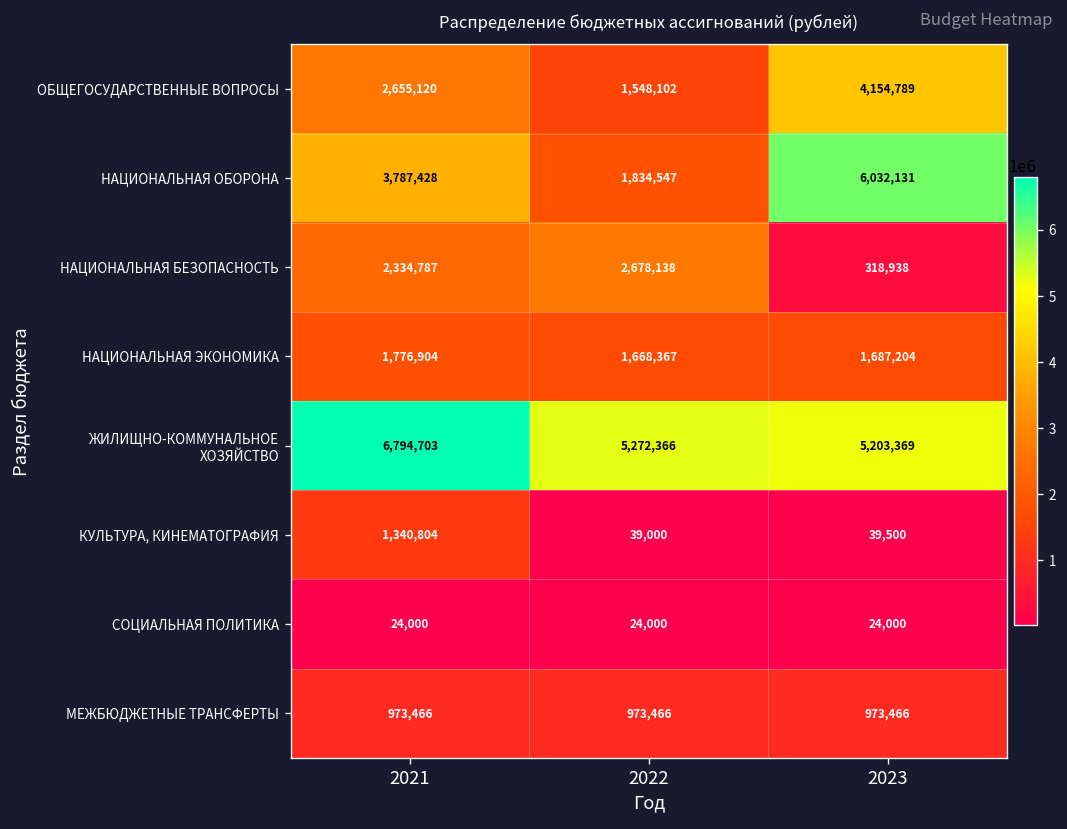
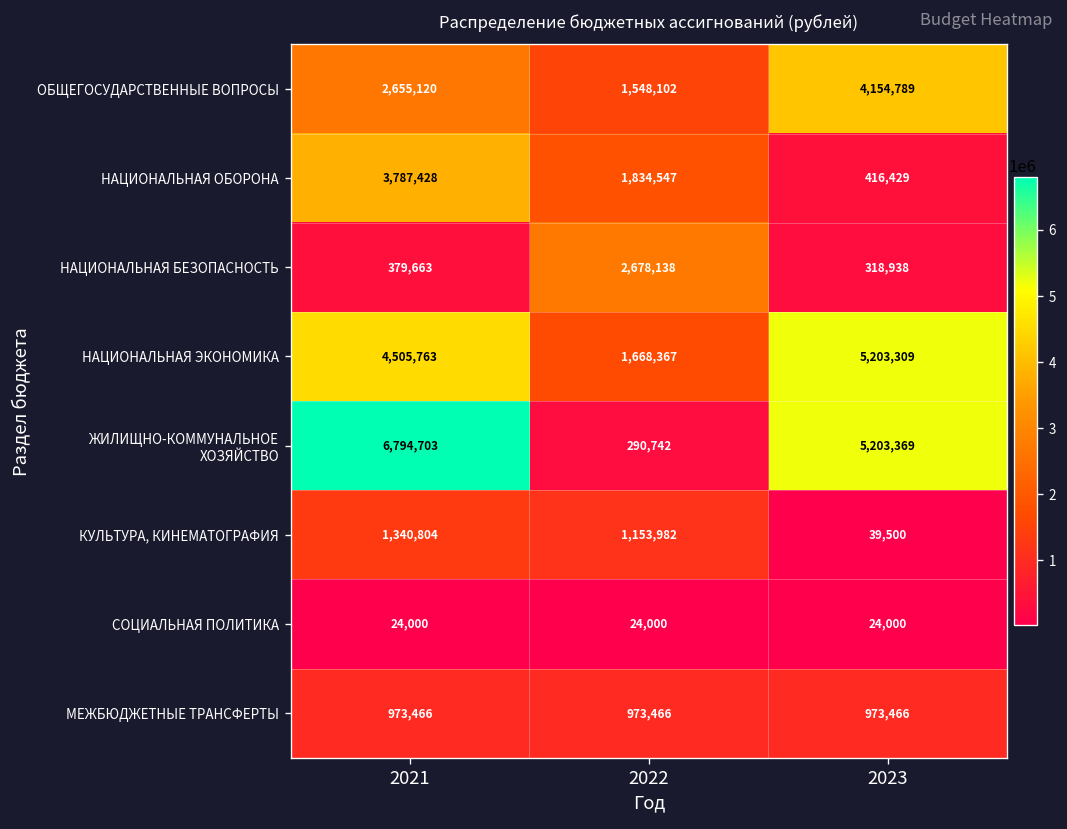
НАЦИОНАЛЬНАЯ ОБОРОНА, 2023: 6,032,131 -> 416,429
НАЦИОНАЛЬНАЯ БЕЗОПАСНОСТЬ, 2021: 2,334,787 -> 379,663
НАЦИОНАЛЬНАЯ ЭКОНОМИКА, 2021: 1,776,904 -> 4,505,763
НАЦИОНАЛЬНАЯ ЭКОНОМИКА, 2023: 1,687,204 -> 5,203,309
ЖИЛИЩНО-КОММУНАЛЬНОЕ ХОЗЯЙСТВО, 2022: 5,272,366 -> 290,742
КУЛЬТУРА, КИНЕМАТОГРАФИЯ, 2022: 39,000 -> 1,153,982
